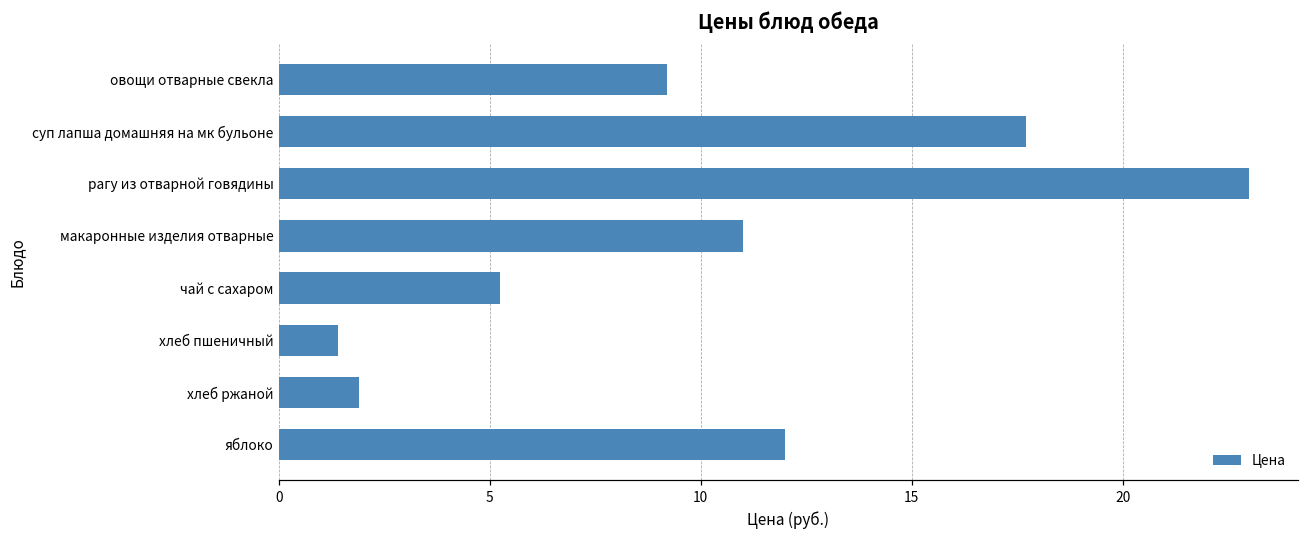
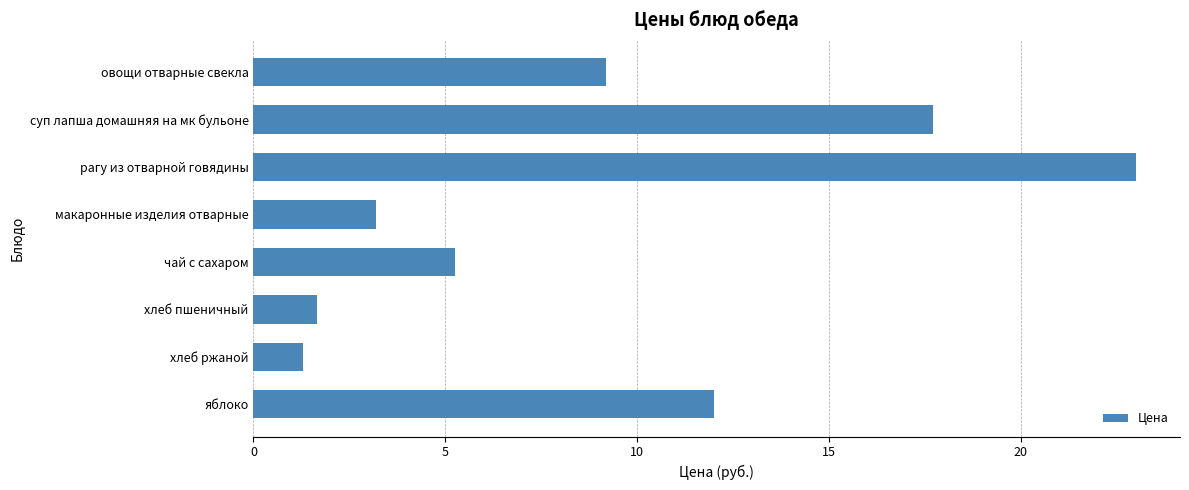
макаронные изделия отварные: 11.0 -> 3.2
хлеб пшеничный: 1.4 -> 1.7
хлеб ржаной: 1.9 -> 1.3
